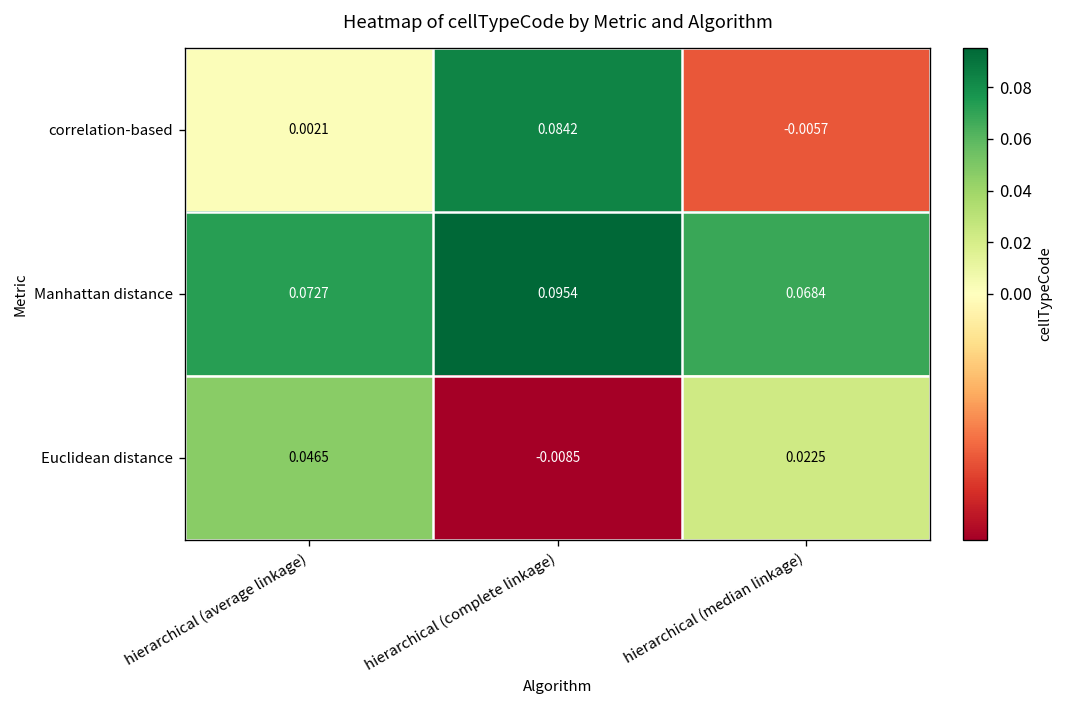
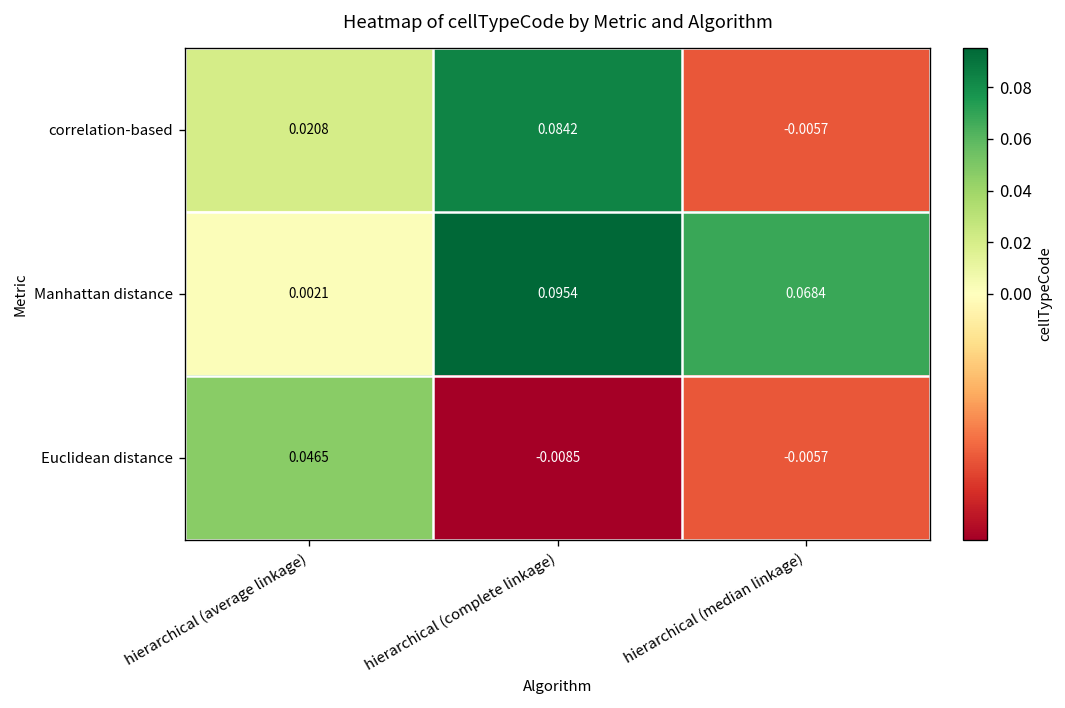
correlation-based, hierarchical (average linkage): 0.0021 -> 0.0208
Manhattan distance, hierarchical (average linkage): 0.0727 -> 0.0021
Euclidean distance, hierarchical (median linkage): 0.0225 -> -0.0057
